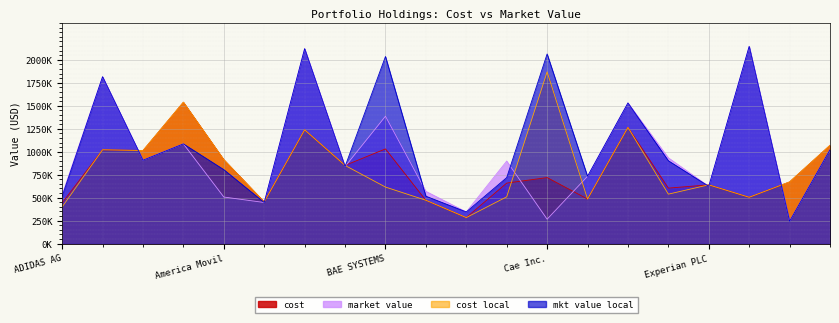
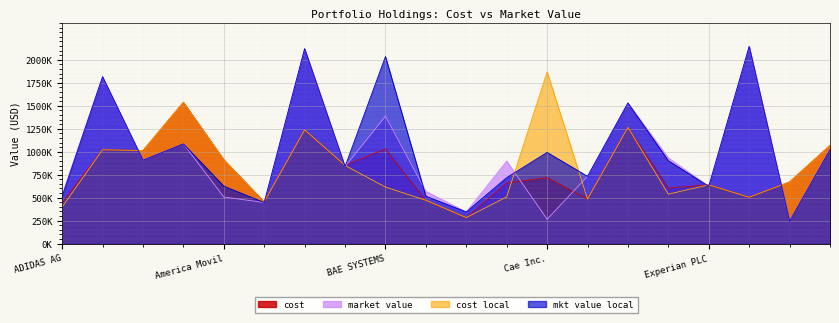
mkt value local, America Movil: 800000 -> 600000
mkt value local, Cae Inc.: 2100000 -> 1000000
